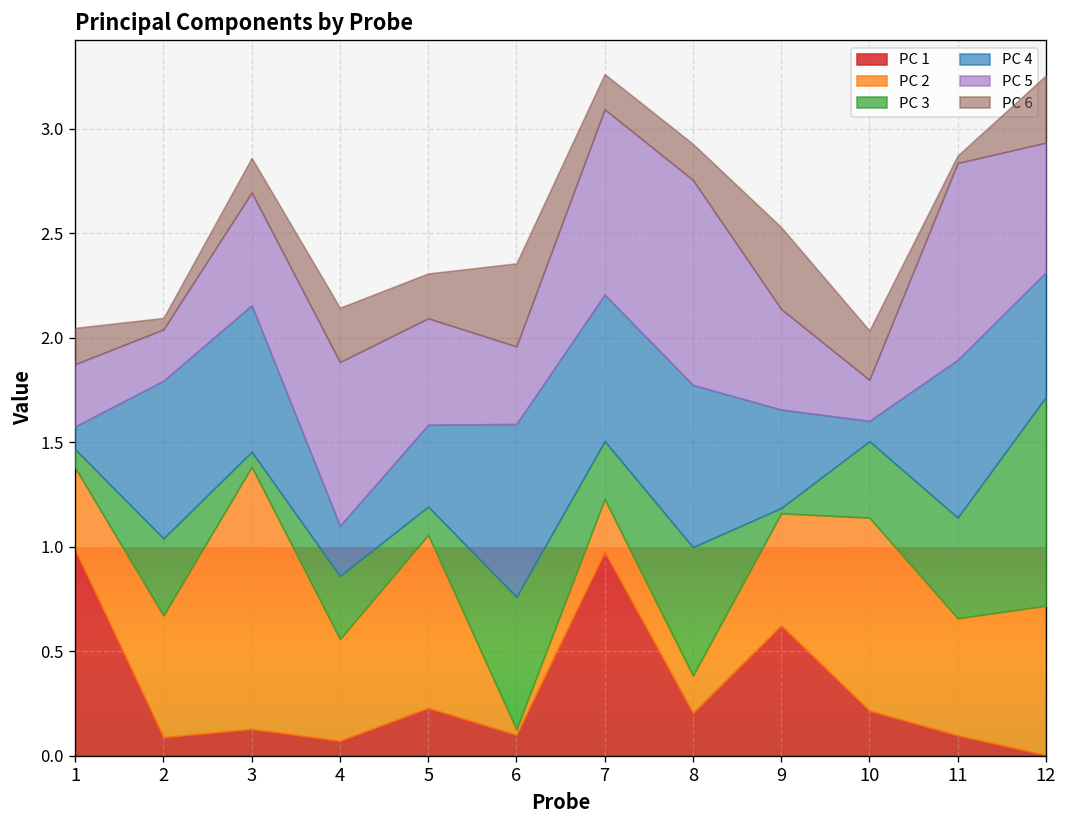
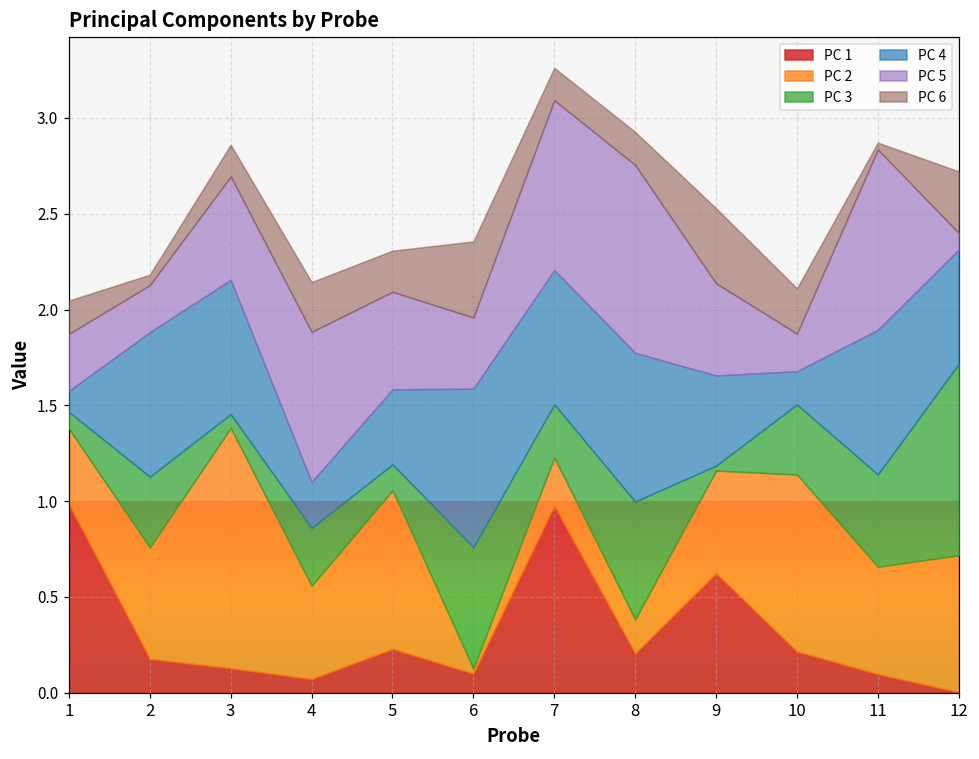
PC 1, 2: 0.09 -> 0.18
PC 4, 10: 0.10 -> 0.17
PC 5, 12: 0.62 -> 0.09
